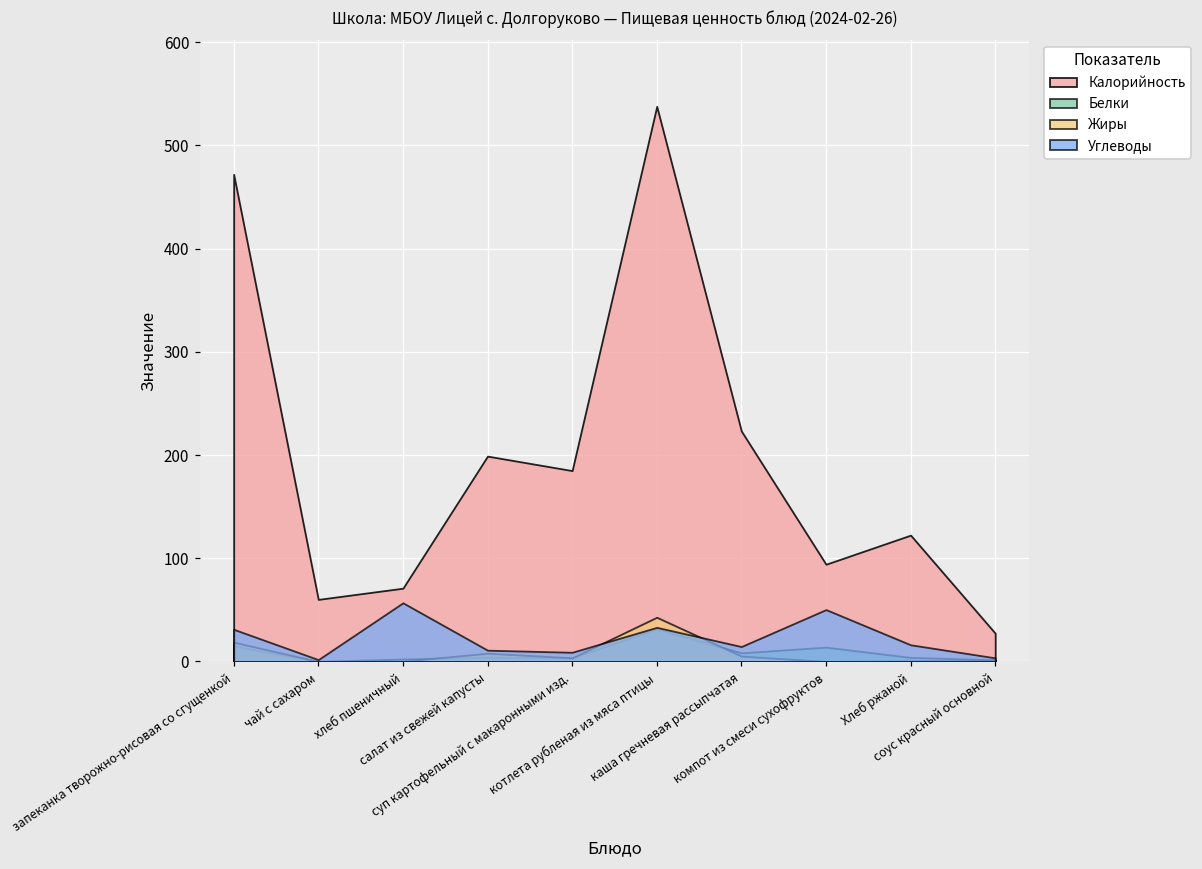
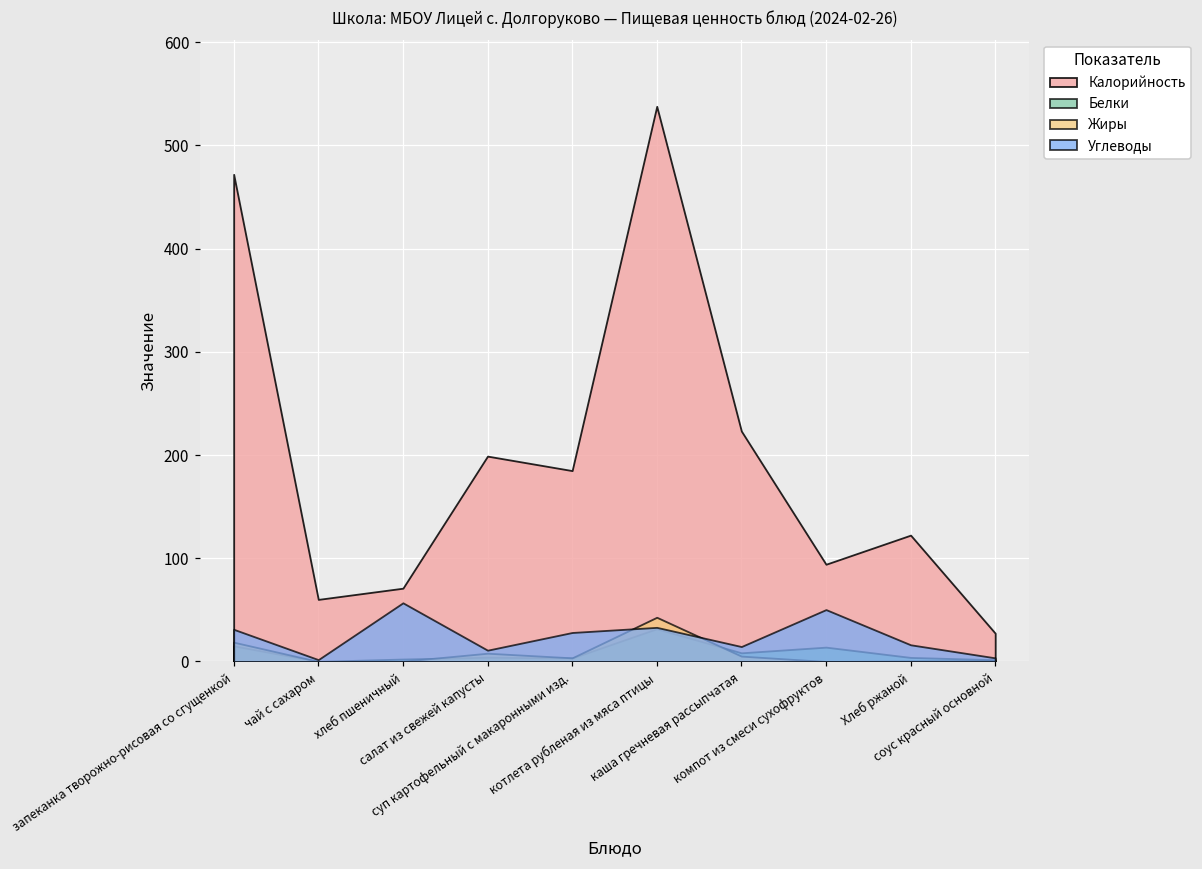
Углеводы, суп картофельный с макаронными изд.: 10 -> 30
